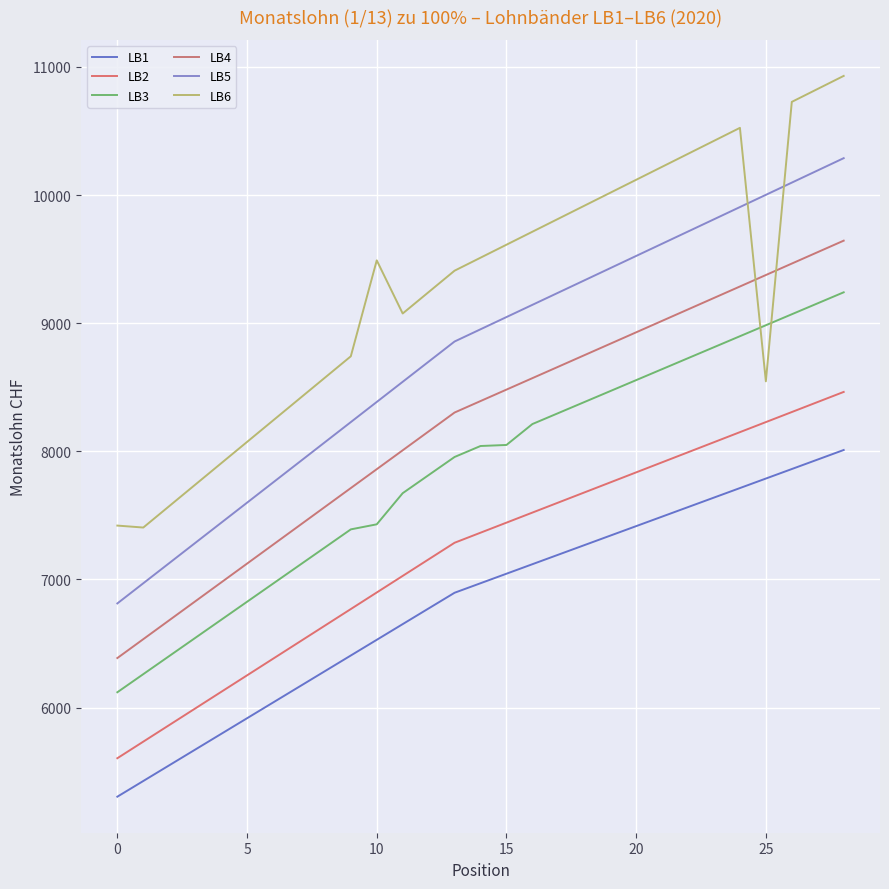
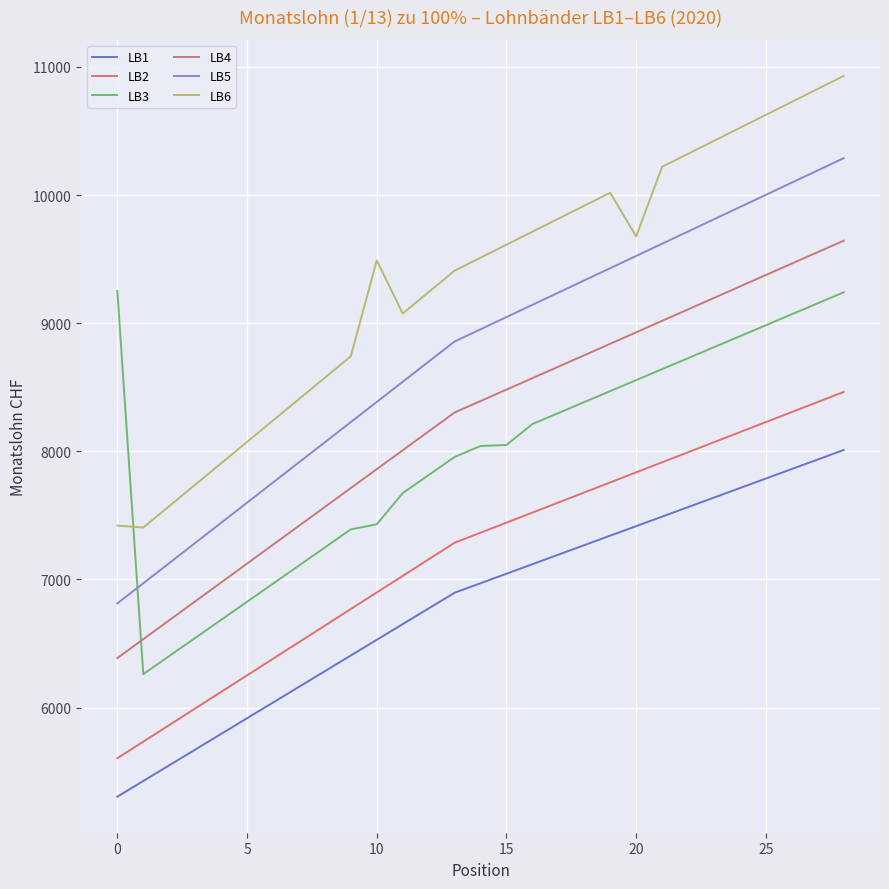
LB3, 0: 6120 -> 9250
LB6, 20: 10120 -> 9680
LB6, 25: 8550 -> 10630
